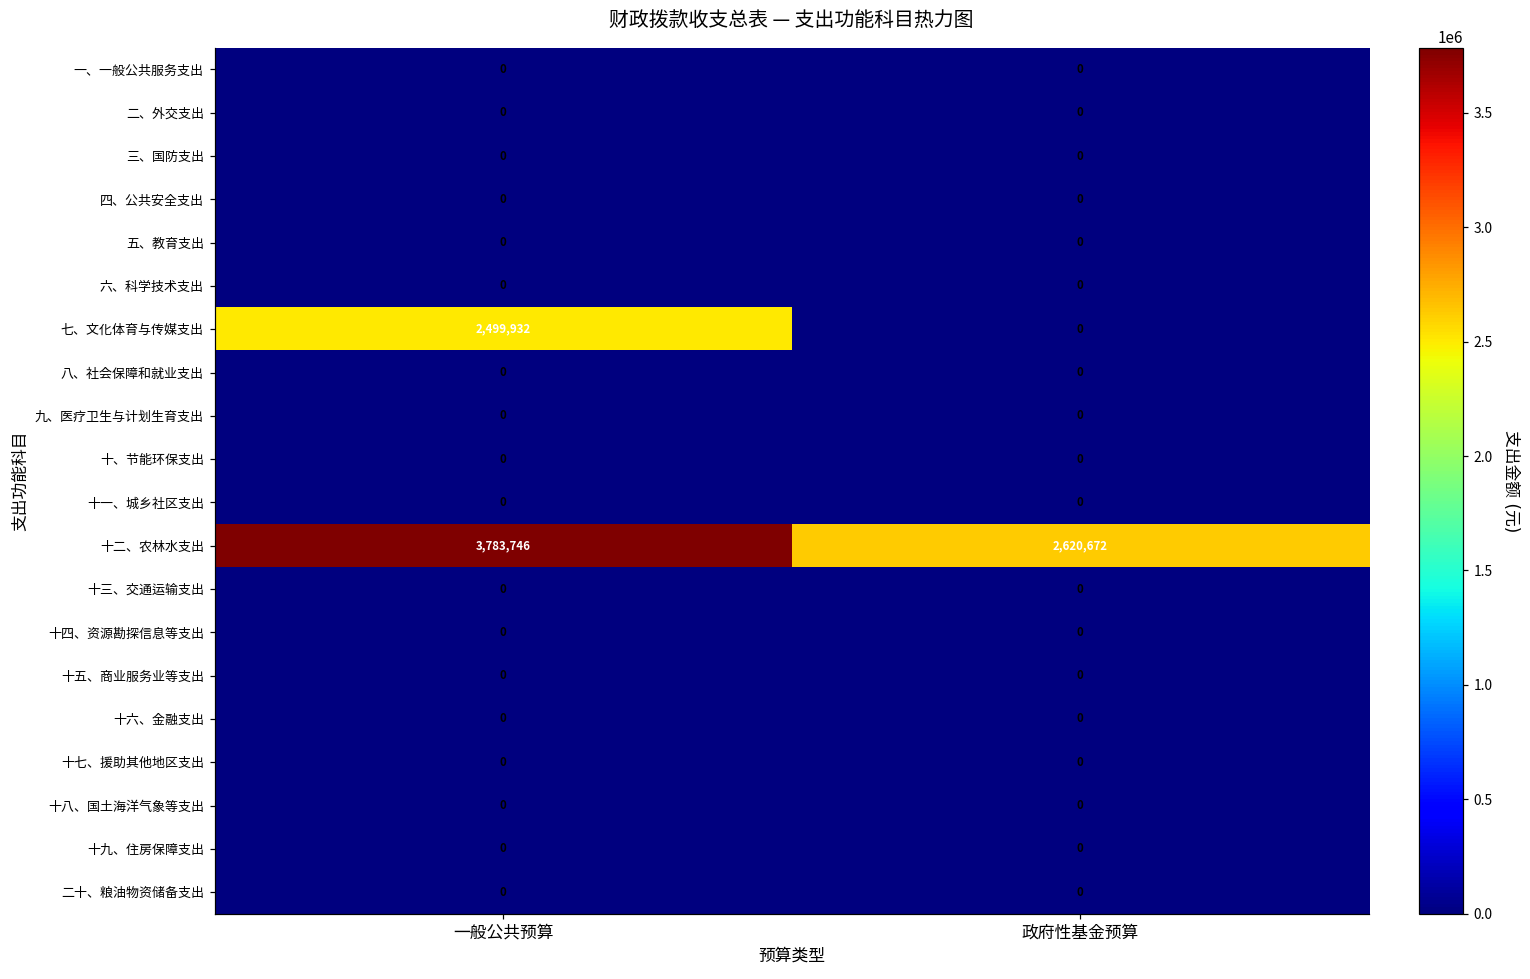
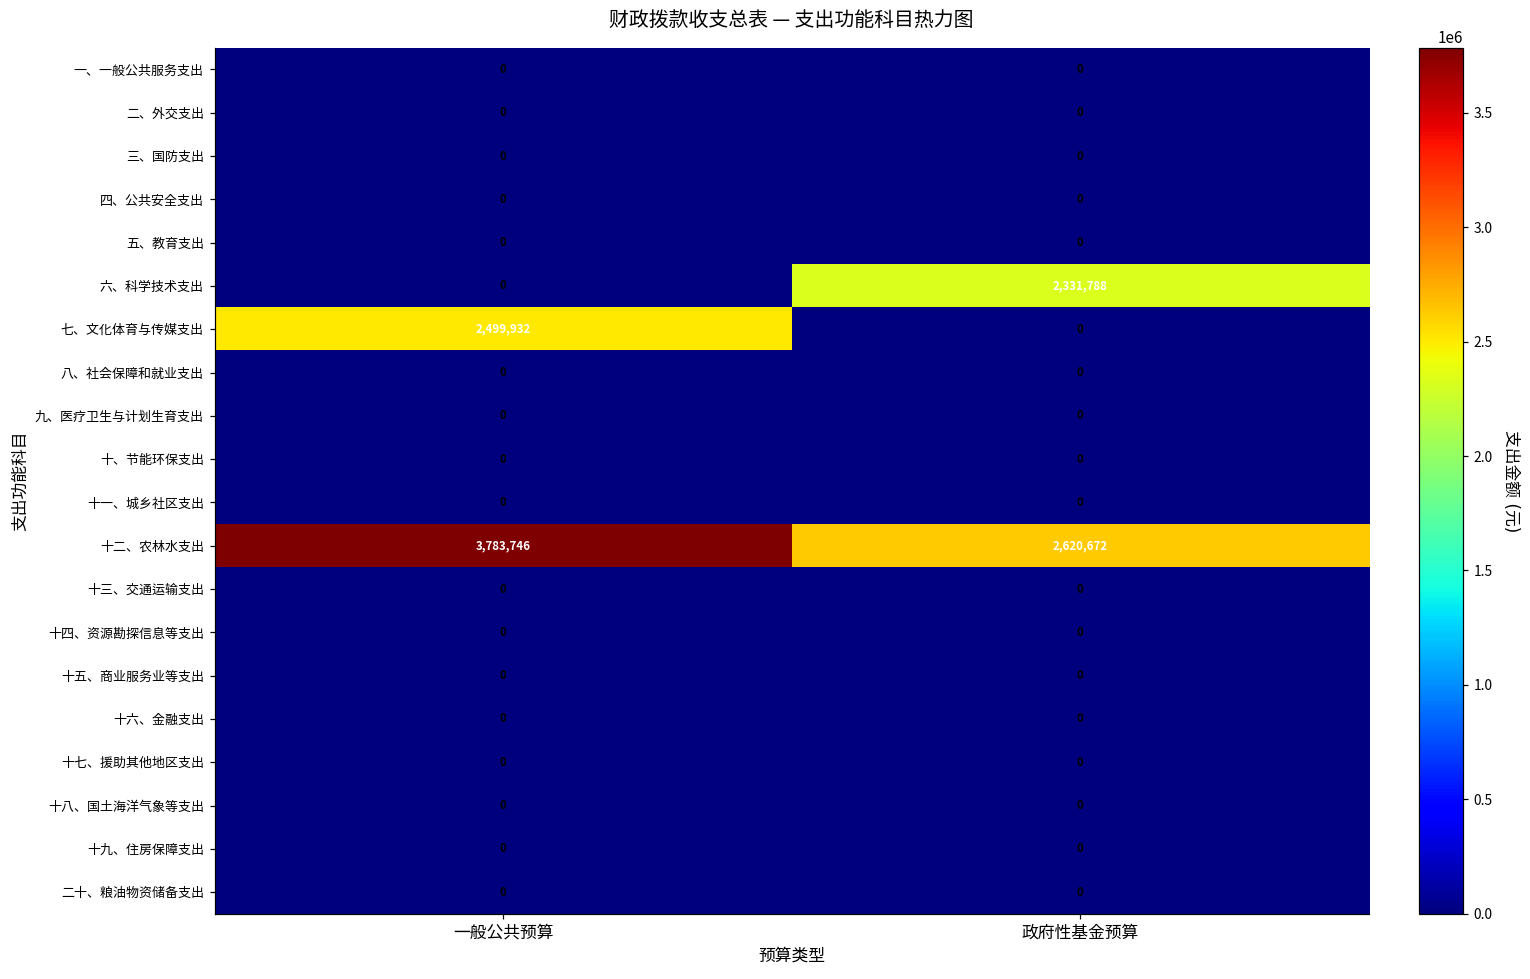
六、科学技术支出, 政府性基金预算: 0 -> 2,331,788
